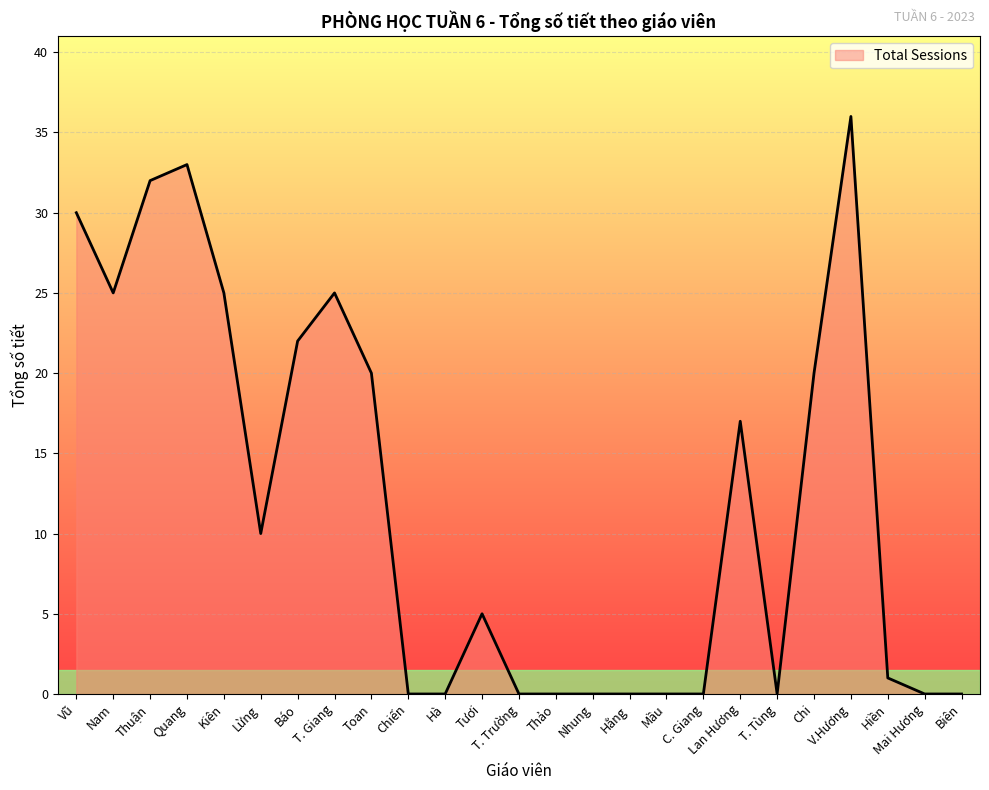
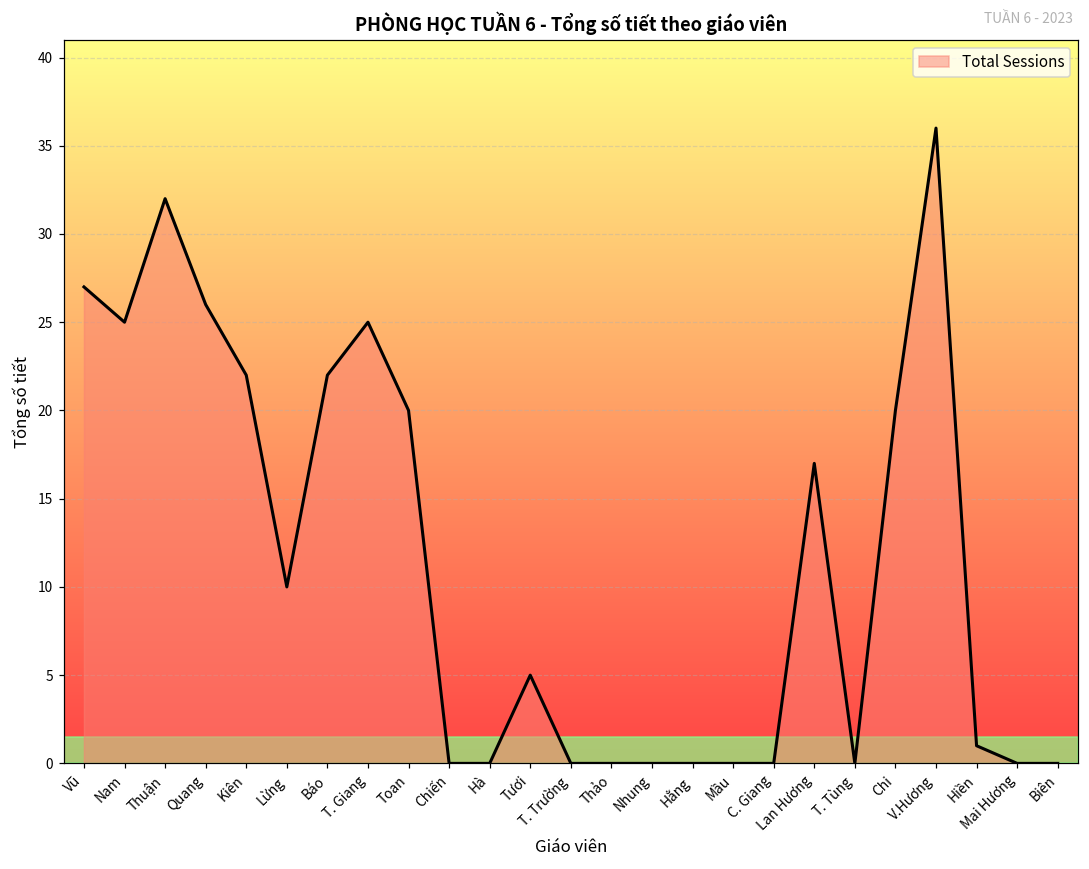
Vũ: 30 -> 27
Quang: 33 -> 26
Kiên: 25 -> 22
